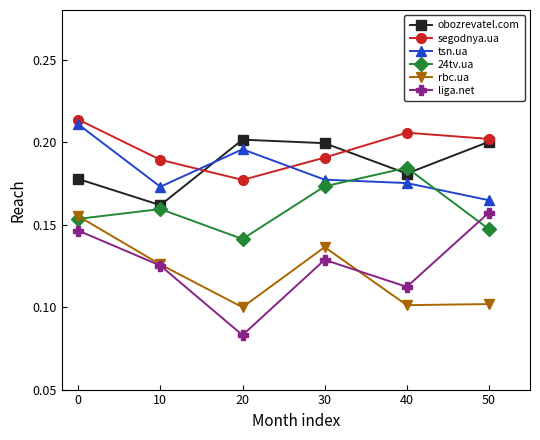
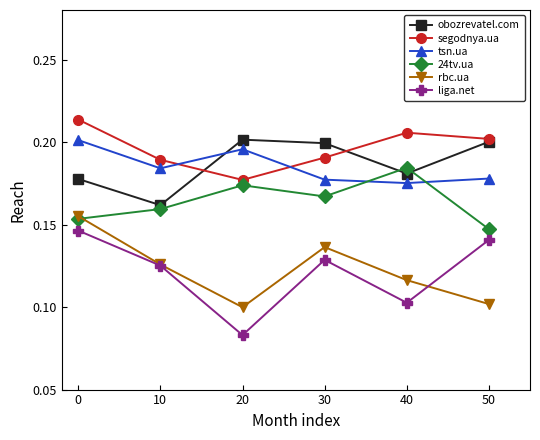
tsn.ua, 0: 0.211 -> 0.201
tsn.ua, 10: 0.173 -> 0.184
24tv.ua, 20: 0.141 -> 0.174
24tv.ua, 30: 0.173 -> 0.167
rbc.ua, 40: 0.101 -> 0.116
liga.net, 40: 0.112 -> 0.103
tsn.ua, 50: 0.165 -> 0.178
liga.net, 50: 0.157 -> 0.141
